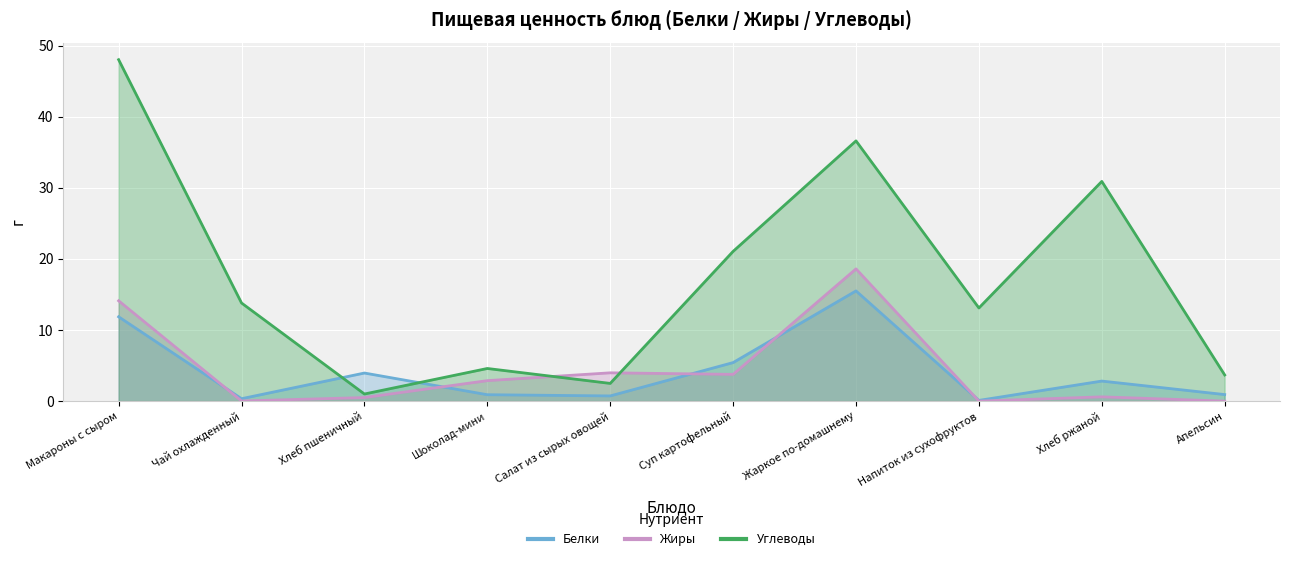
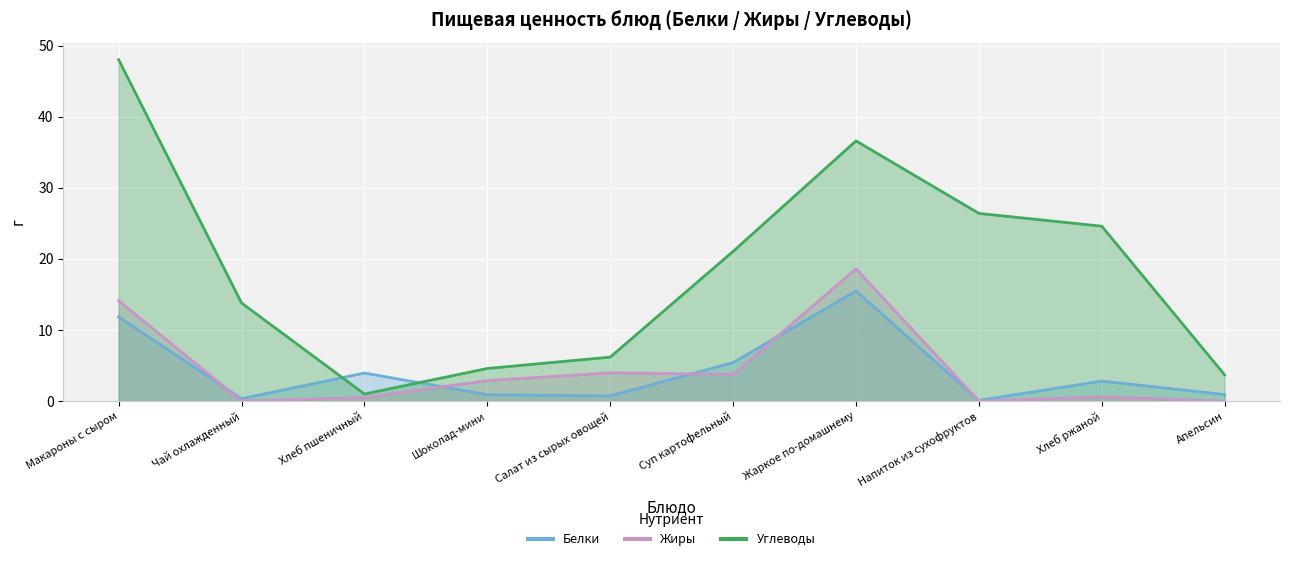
Углеводы, Салат из сырых овощей: 2 -> 6
Углеводы, Напиток из сухофруктов: 13 -> 26
Углеводы, Хлеб ржаной: 31 -> 25
